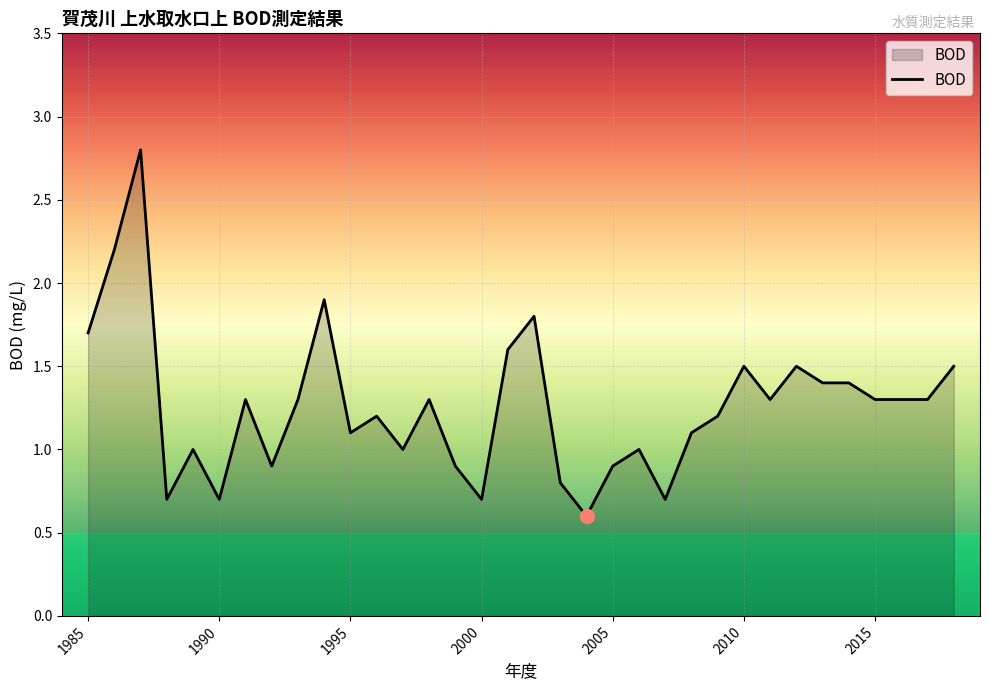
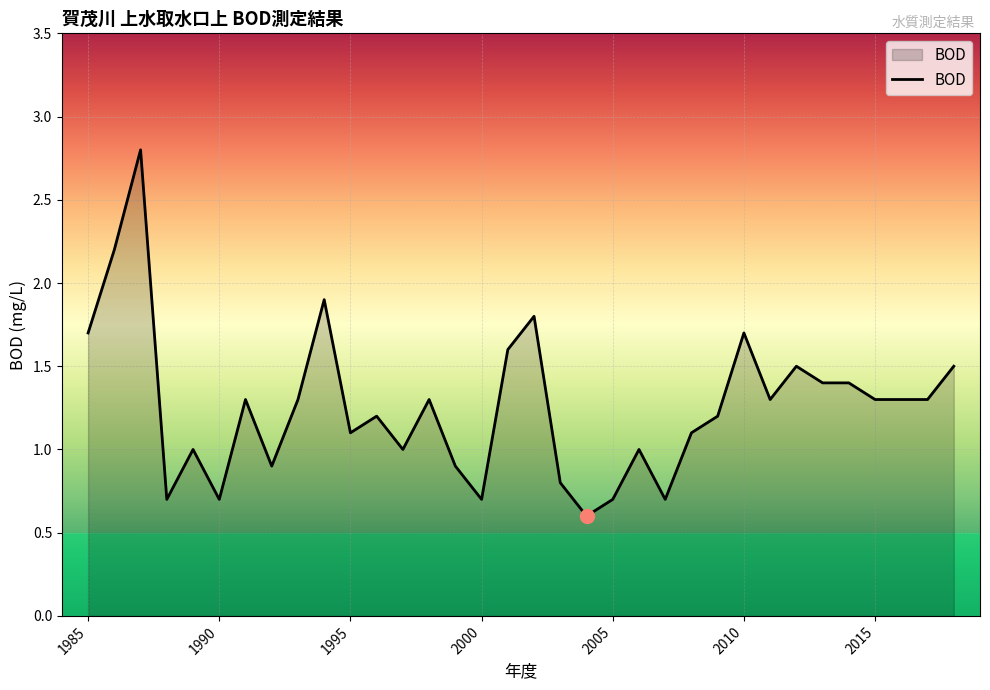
BOD, 2005: 0.9 -> 0.7
BOD, 2010: 1.5 -> 1.7
